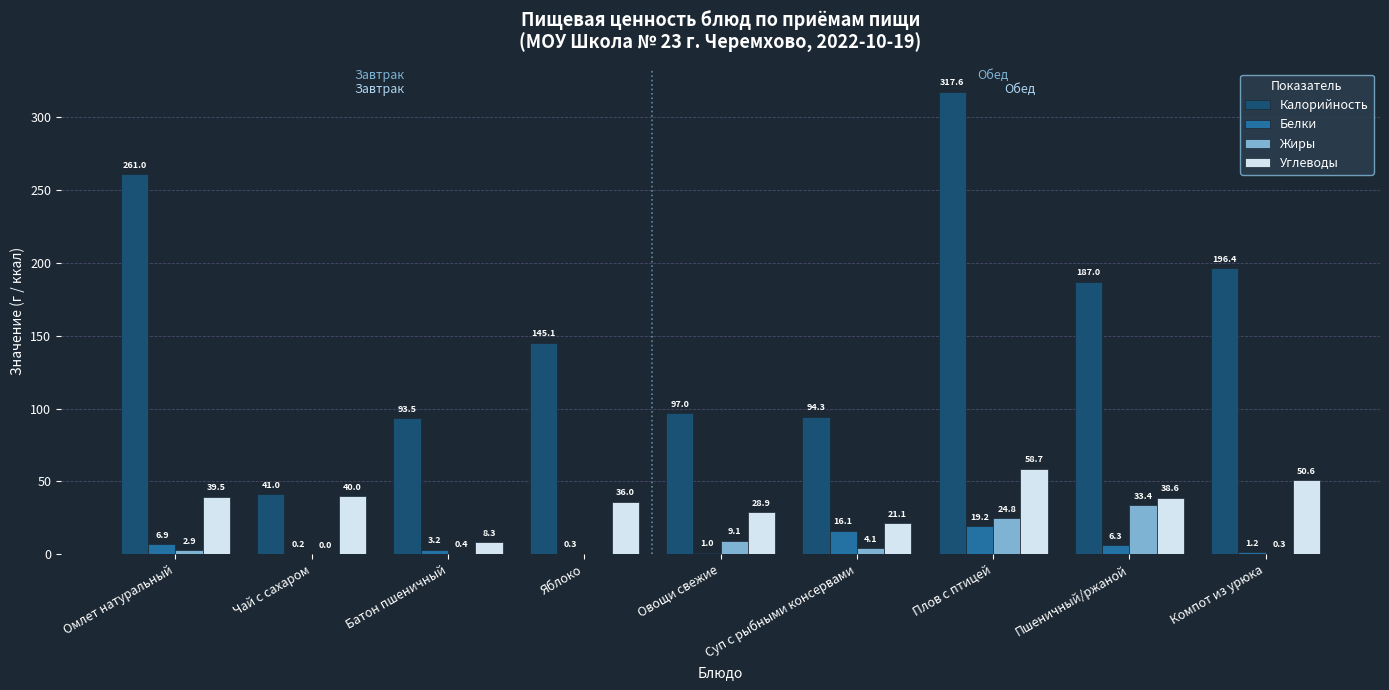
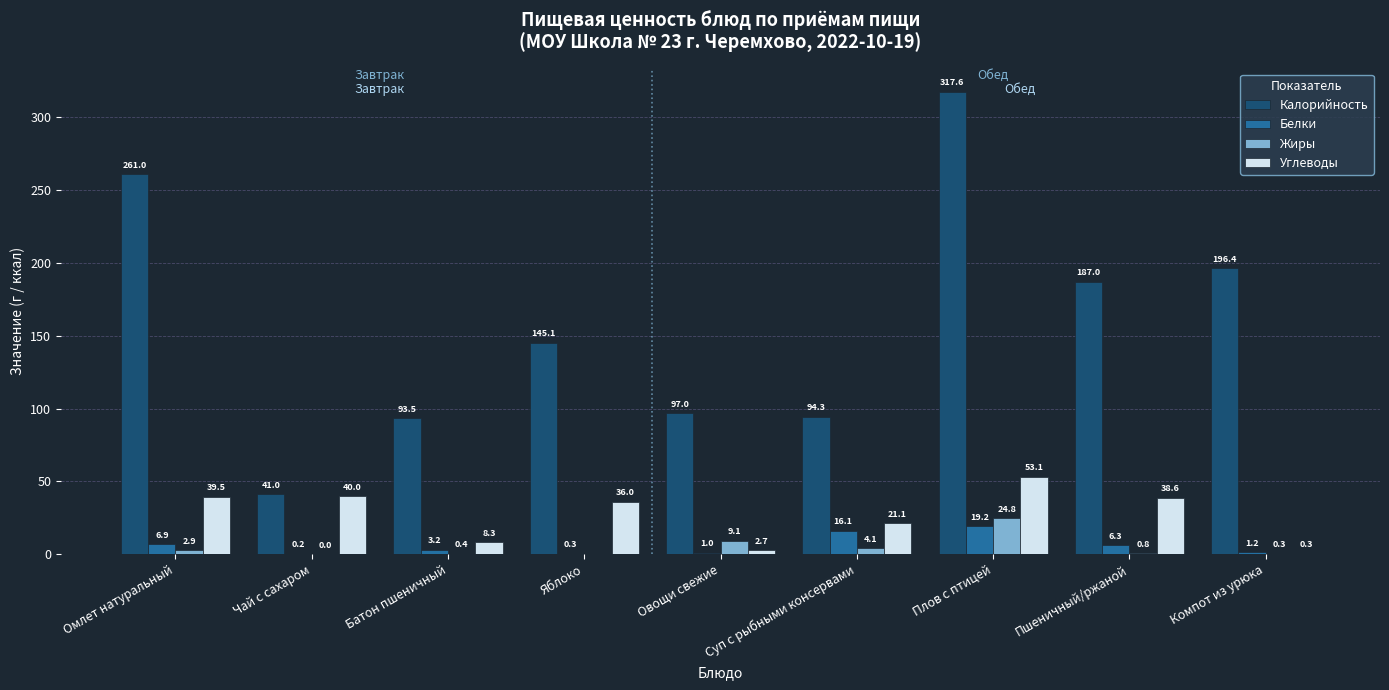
Углеводы, Овощи свежие: 28.9 -> 2.7
Углеводы, Плов с птицей: 58.7 -> 53.1
Жиры, Пшеничный/ржаной: 33.4 -> 0.8
Углеводы, Компот из урюка: 50.6 -> 0.3
